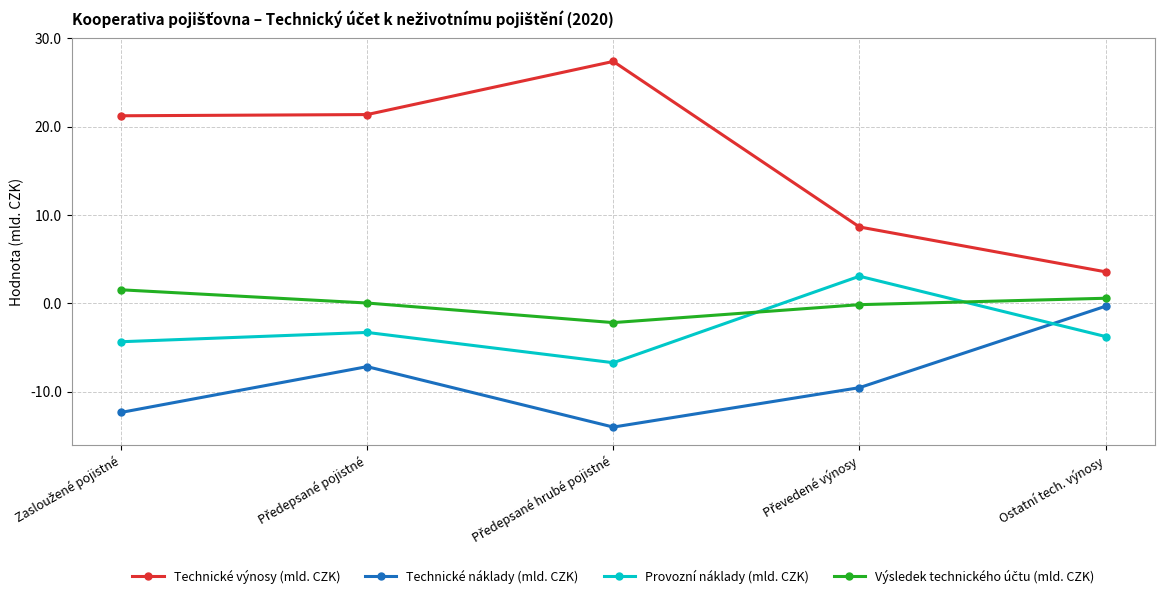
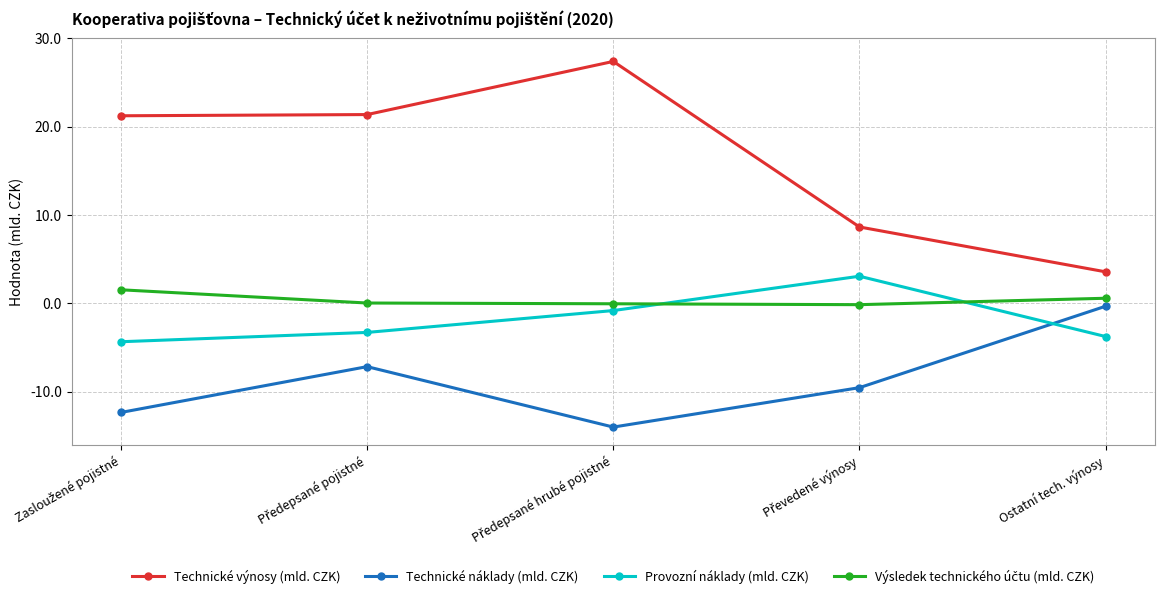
Provozní náklady (mld. CZK), Předepsané hrubé pojistné: -7 -> -1
Výsledek technického účtu (mld. CZK), Předepsané hrubé pojistné: -2 -> 0
